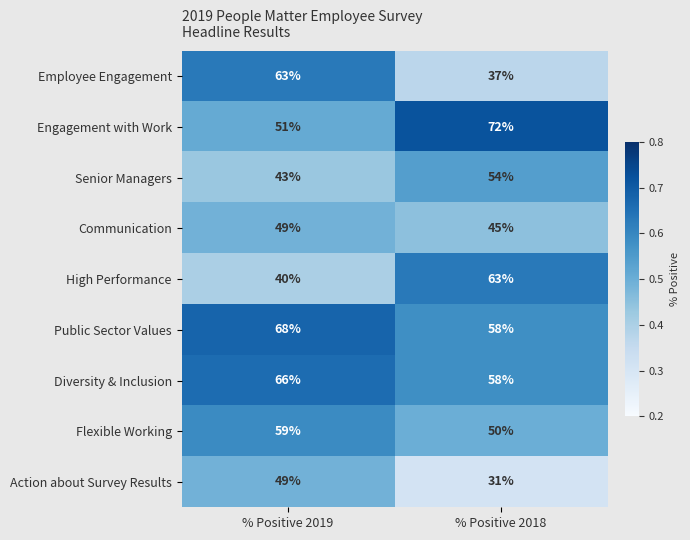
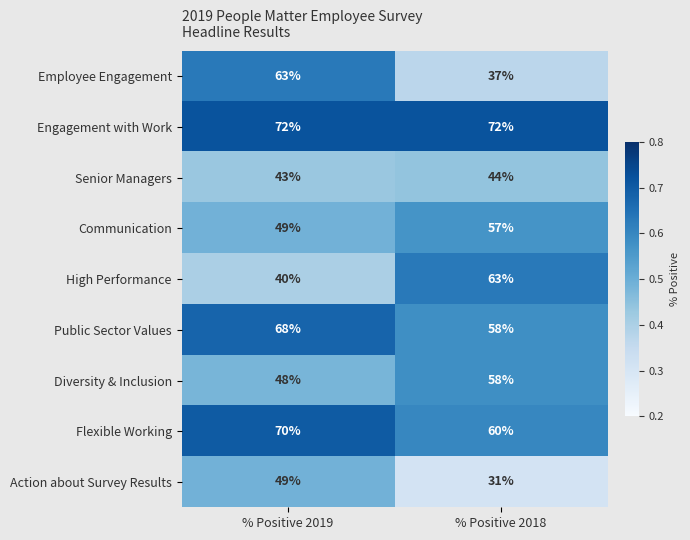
Engagement with Work, % Positive 2019: 51% -> 72%
Senior Managers, % Positive 2018: 54% -> 44%
Communication, % Positive 2018: 45% -> 57%
Diversity & Inclusion, % Positive 2019: 66% -> 48%
Flexible Working, % Positive 2019: 59% -> 70%
Flexible Working, % Positive 2018: 50% -> 60%
